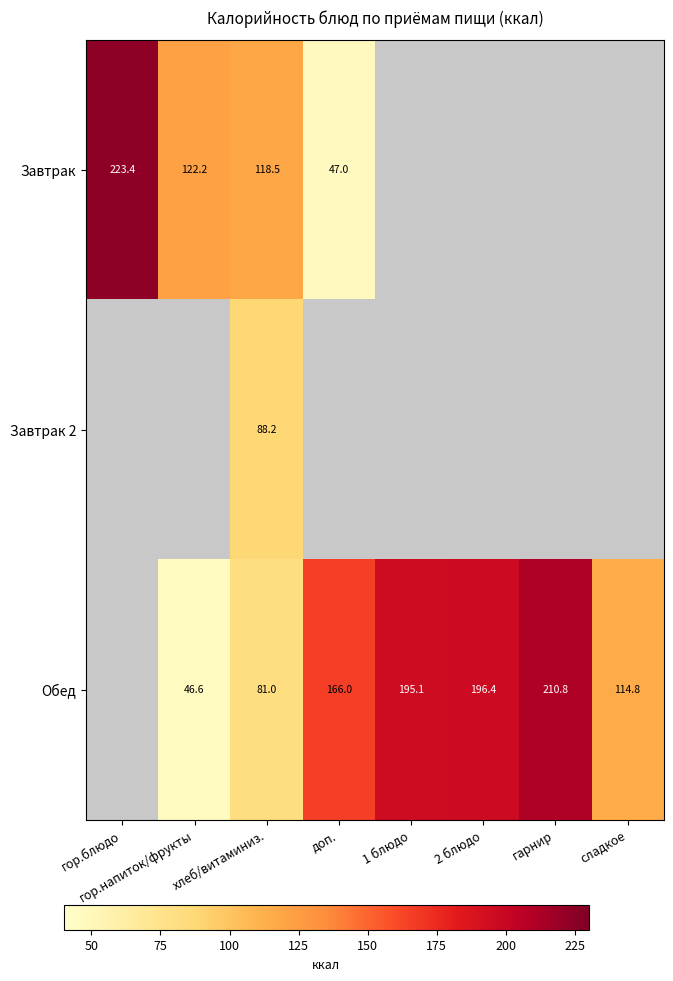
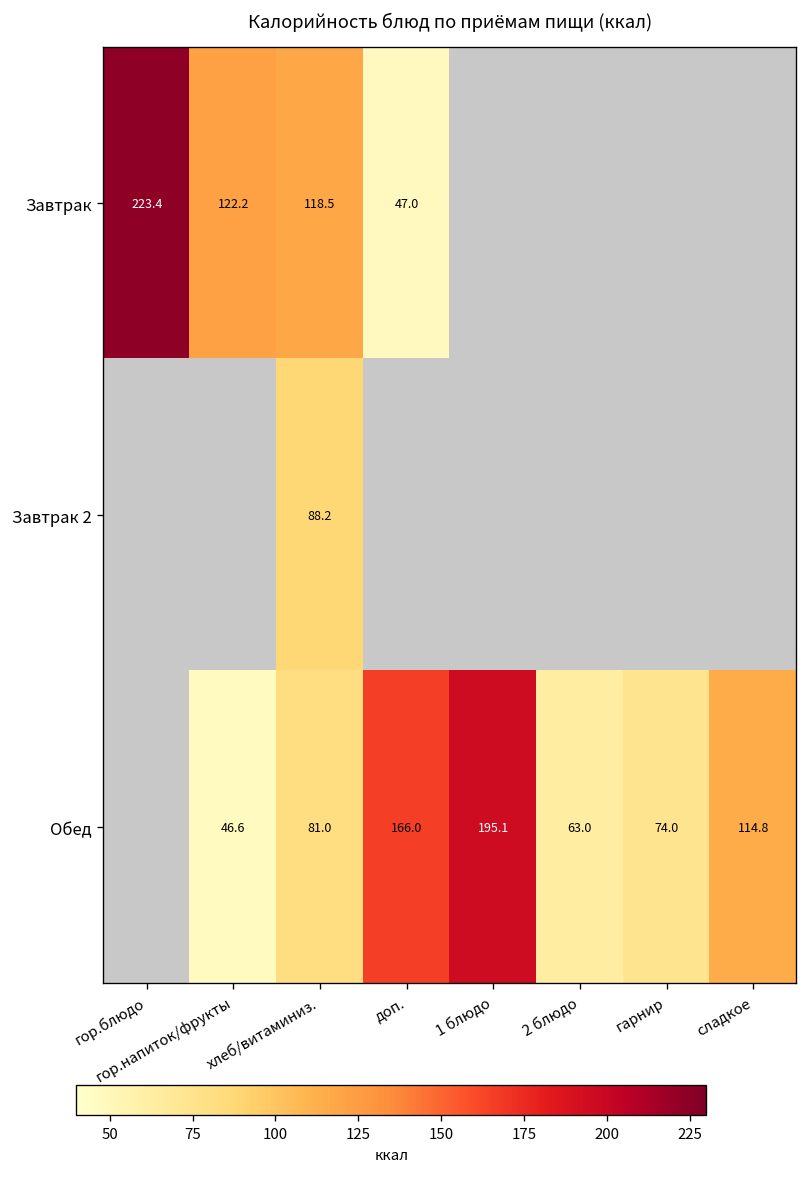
Обед, 2 блюдо: 196.4 -> 63.0
Обед, гарнир: 210.8 -> 74.0
